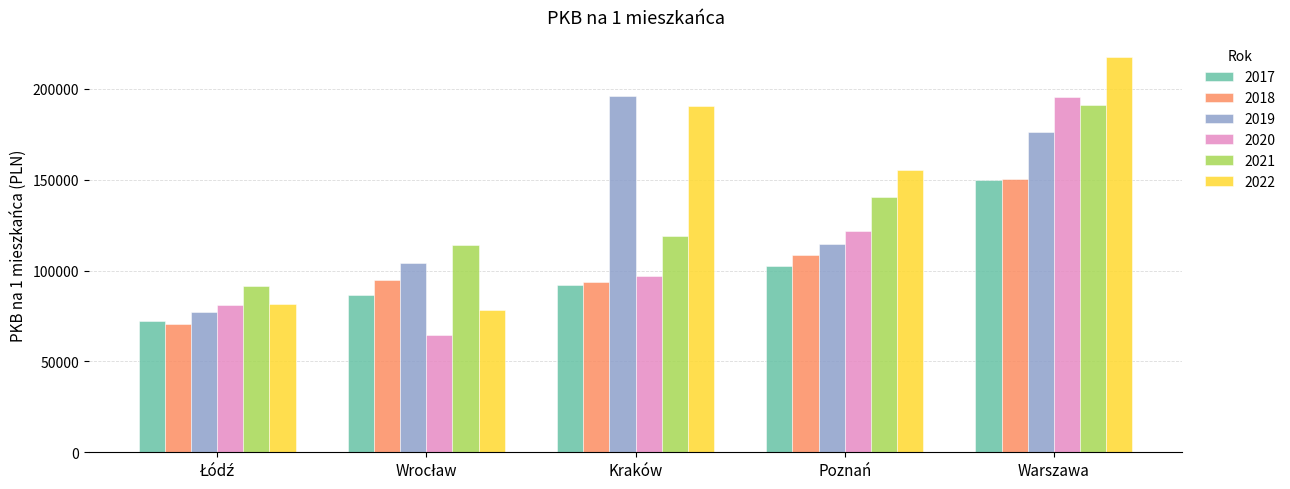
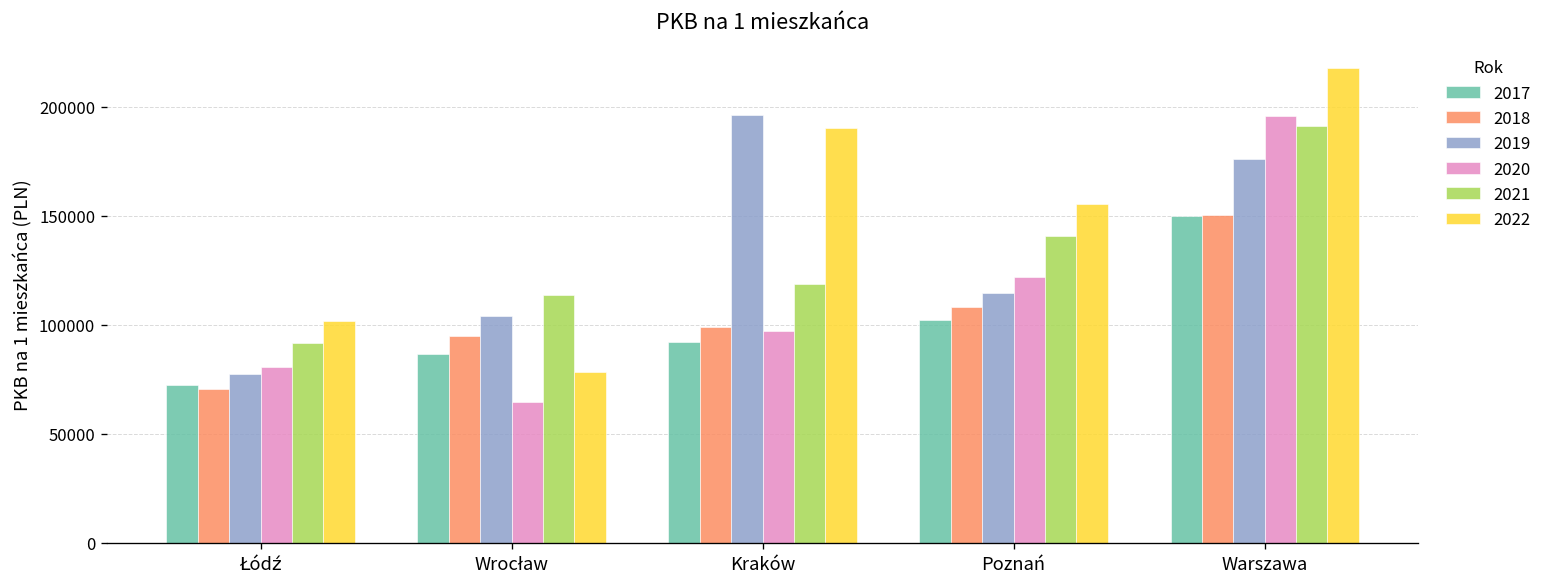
2022, Łódź: 82000 -> 102000
2018, Kraków: 93000 -> 99000
